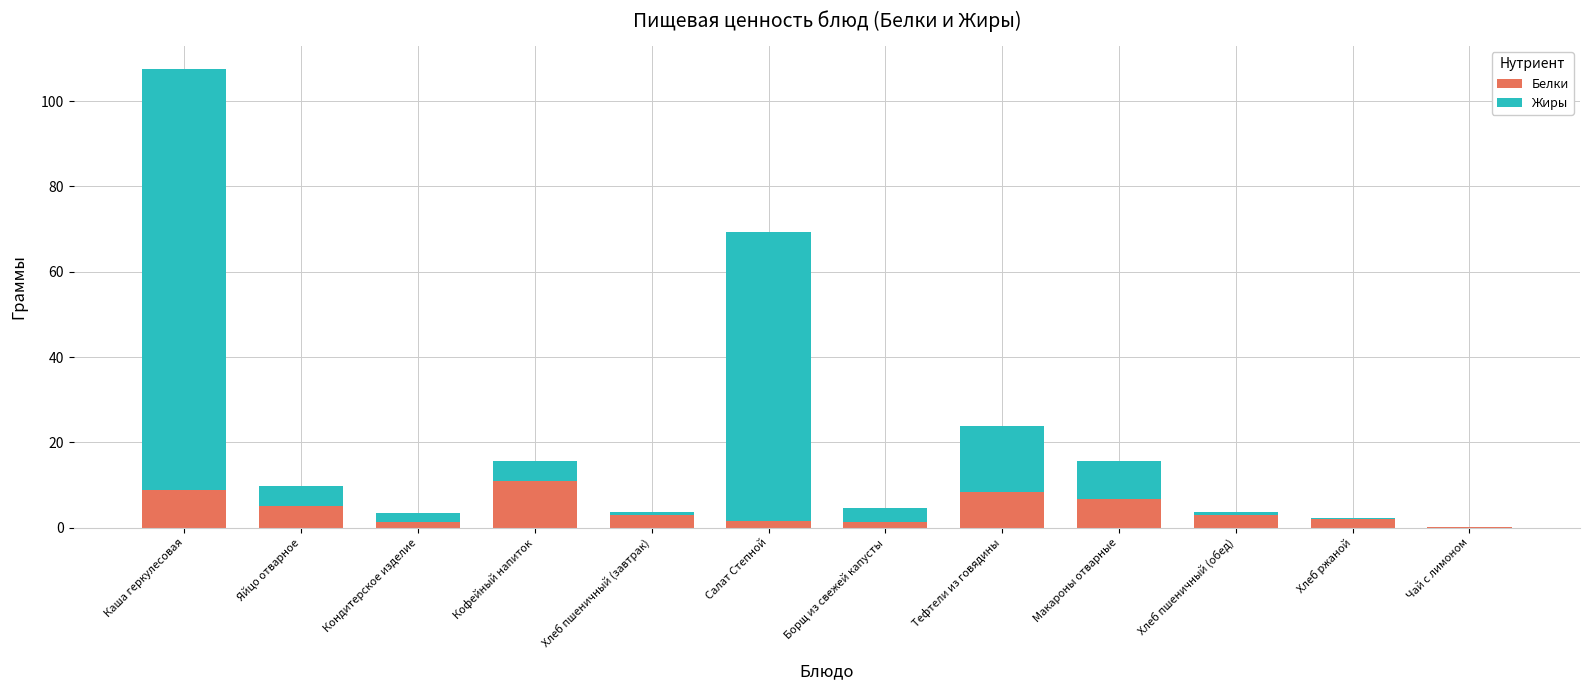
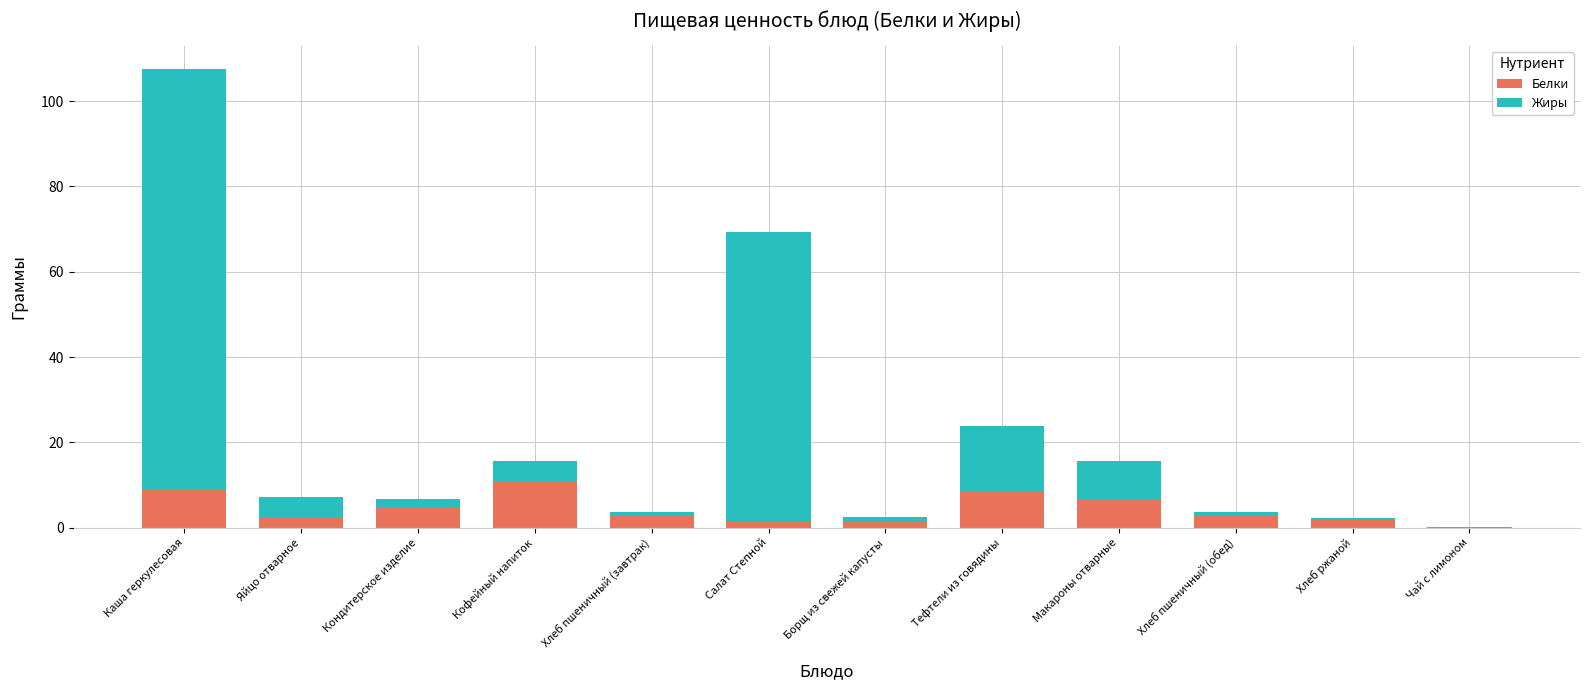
Белки, Яйцо отварное: 5 -> 3
Белки, Кондитерское изделие: 1 -> 5
Жиры, Борщ из свежей капусты: 3 -> 1
